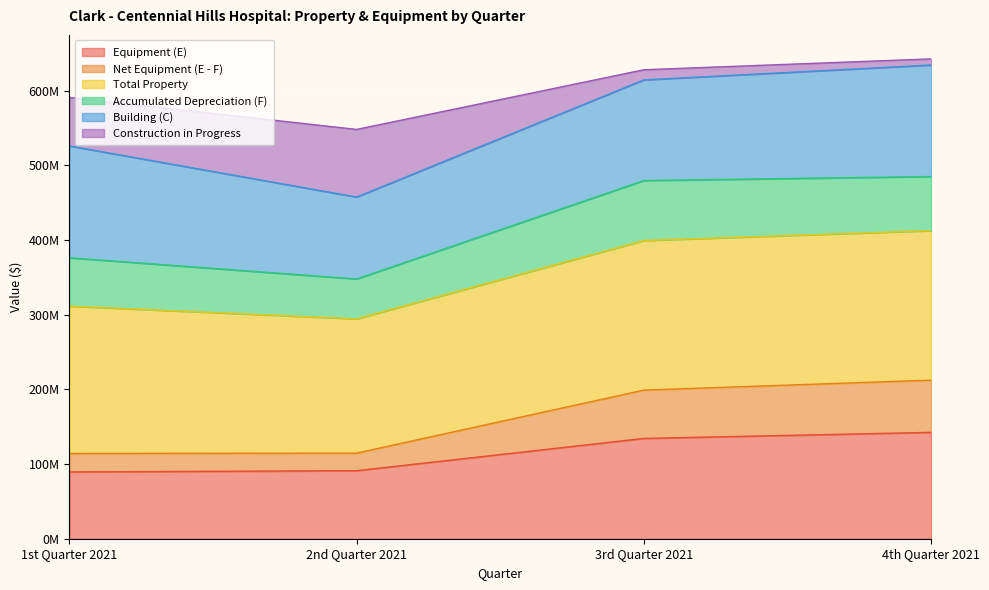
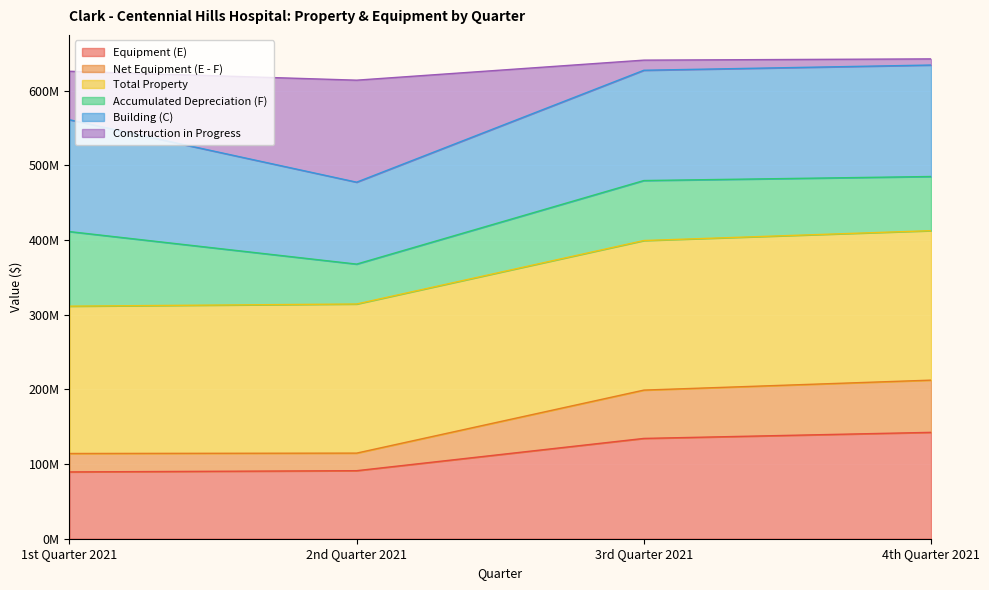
Accumulated Depreciation (F), 1st Quarter 2021: 60000000 -> 100000000
Total Property, 2nd Quarter 2021: 180000000 -> 200000000
Construction in Progress, 2nd Quarter 2021: 90000000 -> 140000000
Building (C), 3rd Quarter 2021: 130000000 -> 150000000
